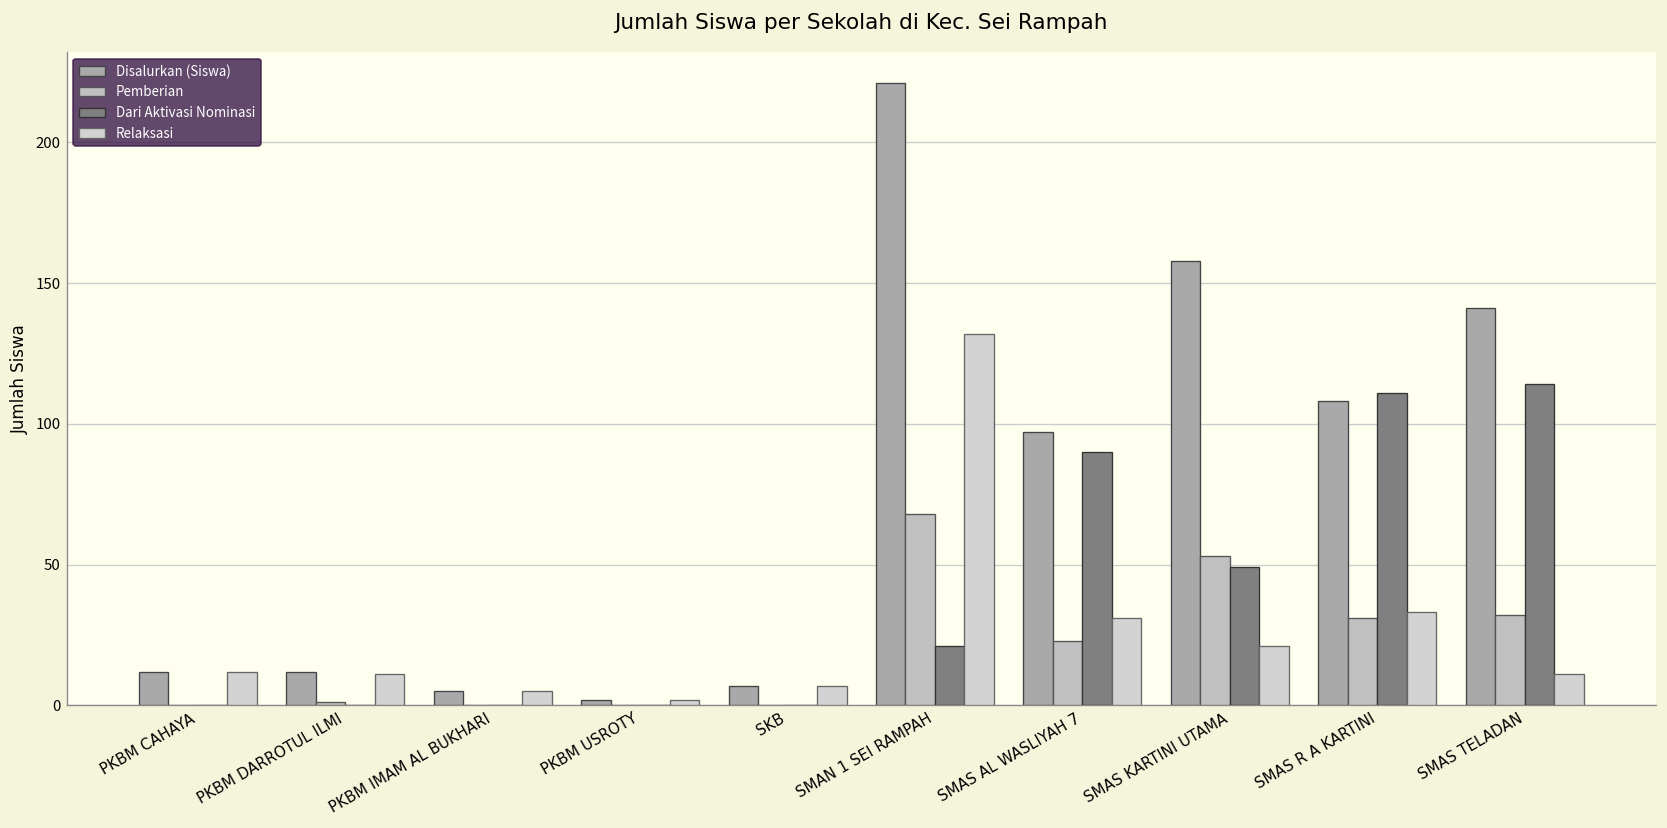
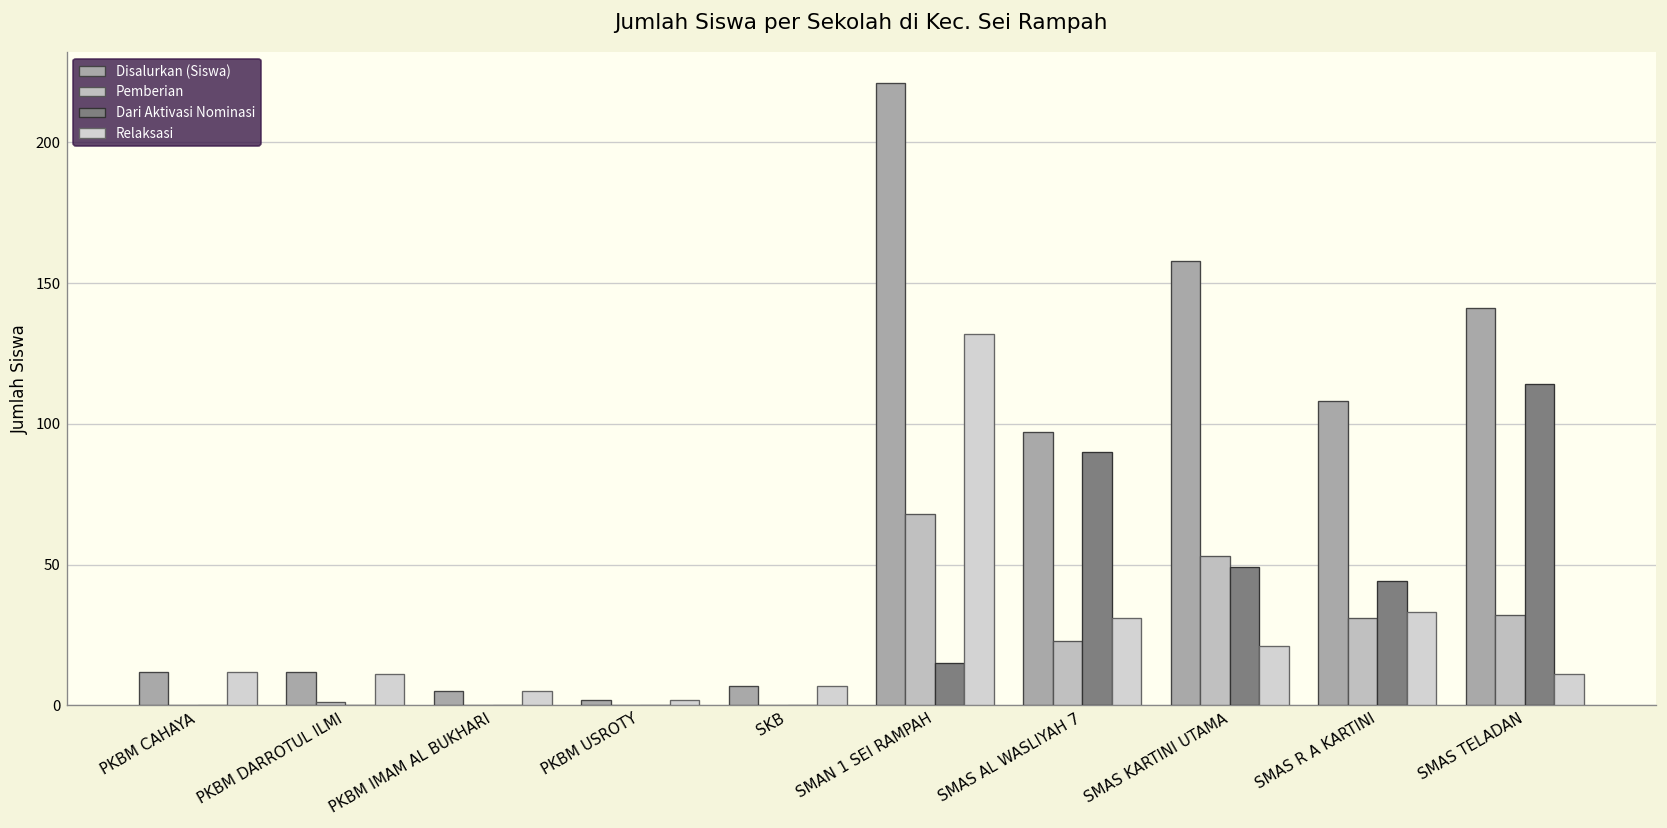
Dari Aktivasi Nominasi, SMAN 1 SEI RAMPAH: 21 -> 15
Dari Aktivasi Nominasi, SMAS R A KARTINI: 111 -> 44
